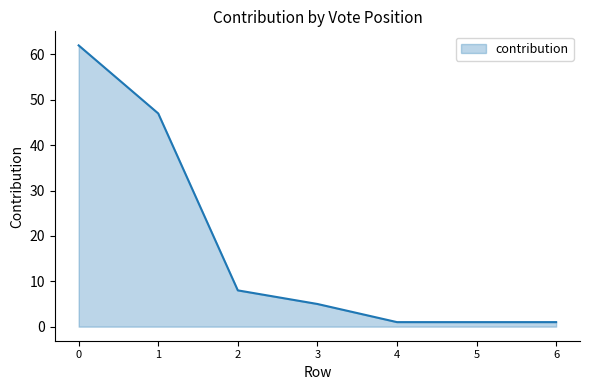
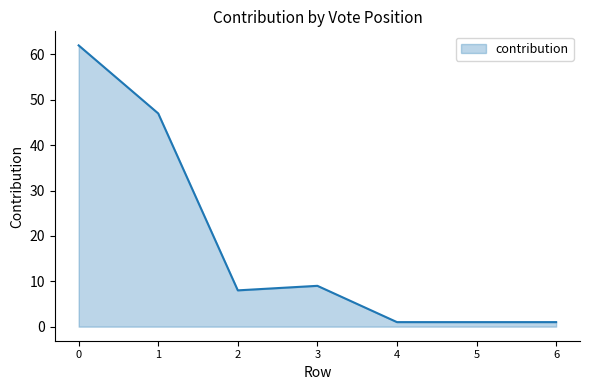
3: 5 -> 9
